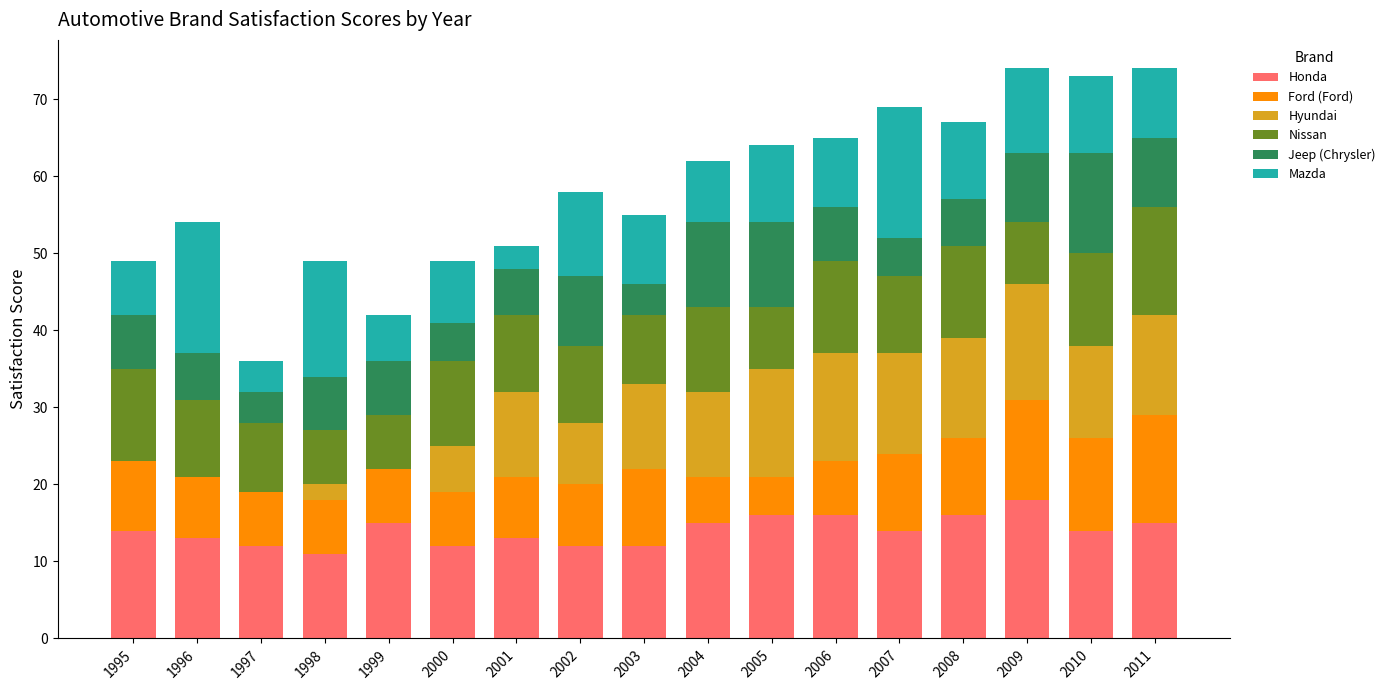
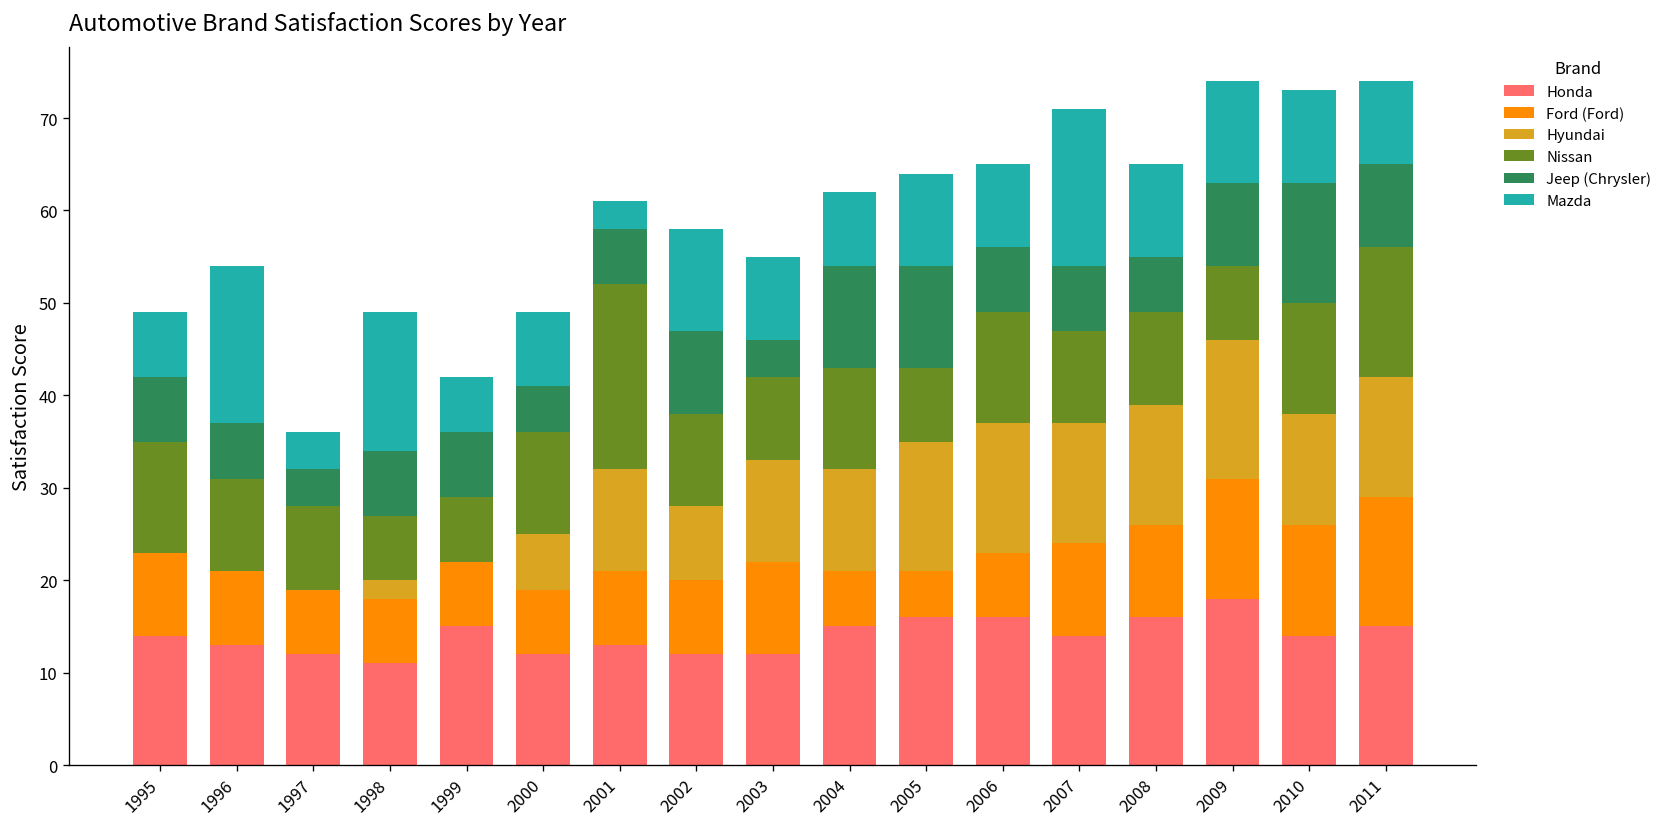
Nissan, 2001: 10 -> 20
Jeep (Chrysler), 2007: 5 -> 7
Nissan, 2008: 12 -> 10
